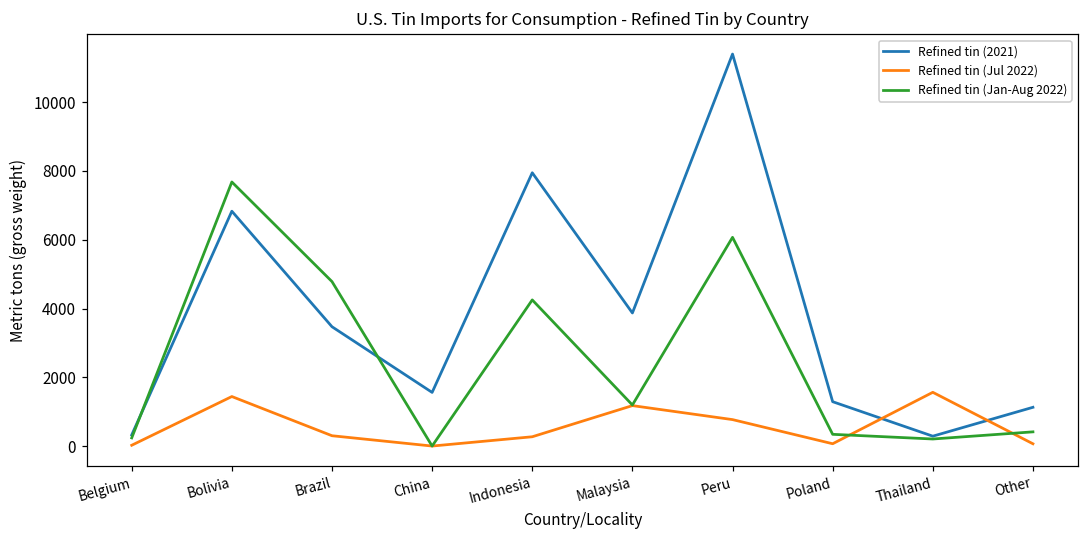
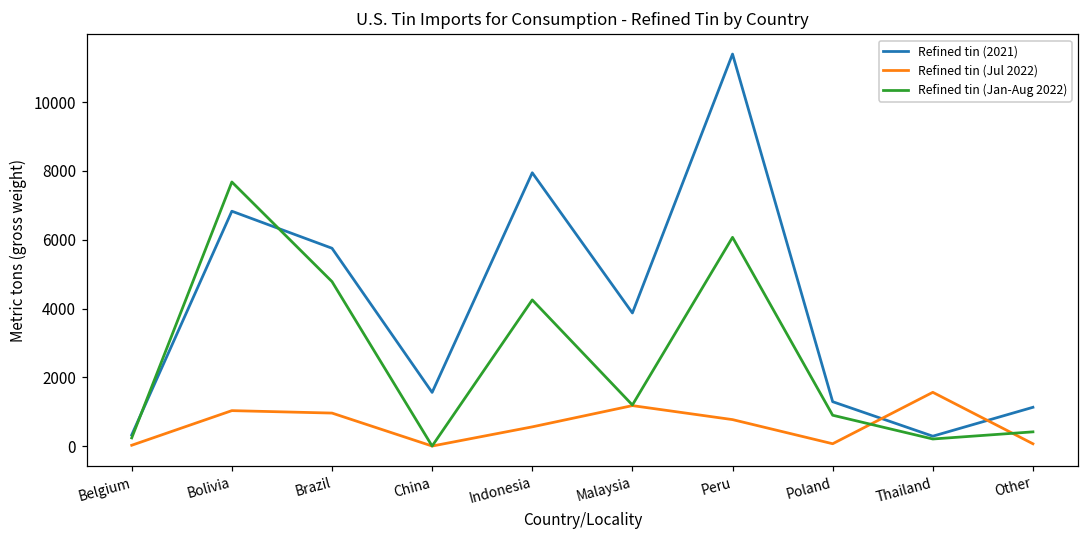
Refined tin (Jul 2022), Bolivia: 1400 -> 1000
Refined tin (2021), Brazil: 3500 -> 5800
Refined tin (Jul 2022), Brazil: 300 -> 1000
Refined tin (Jul 2022), Indonesia: 300 -> 600
Refined tin (Jan-Aug 2022), Poland: 300 -> 900
